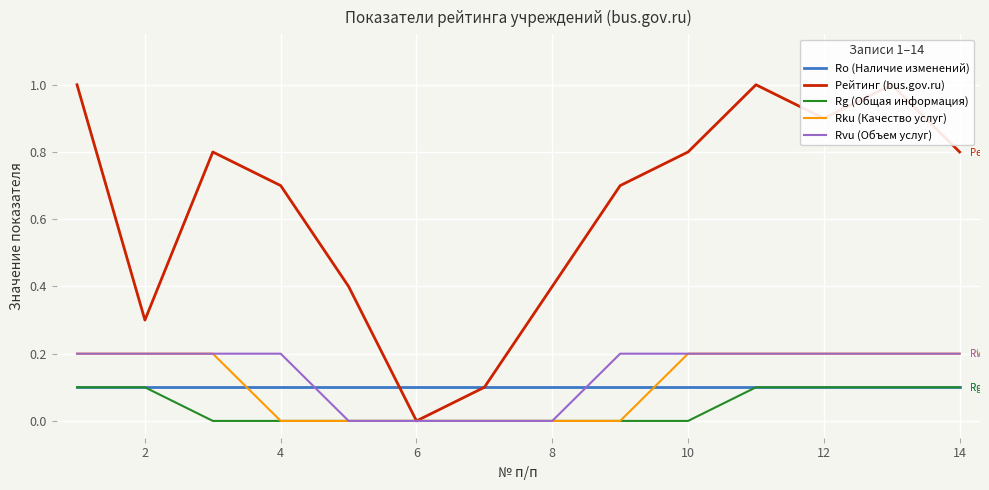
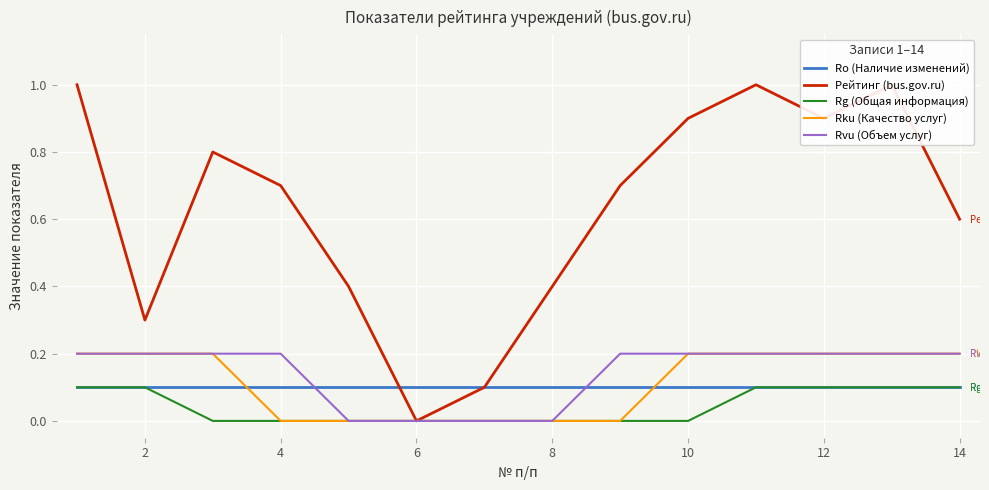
Рейтинг (bus.gov.ru), 10: 0.8 -> 0.9
Рейтинг (bus.gov.ru), 14: 0.8 -> 0.6
